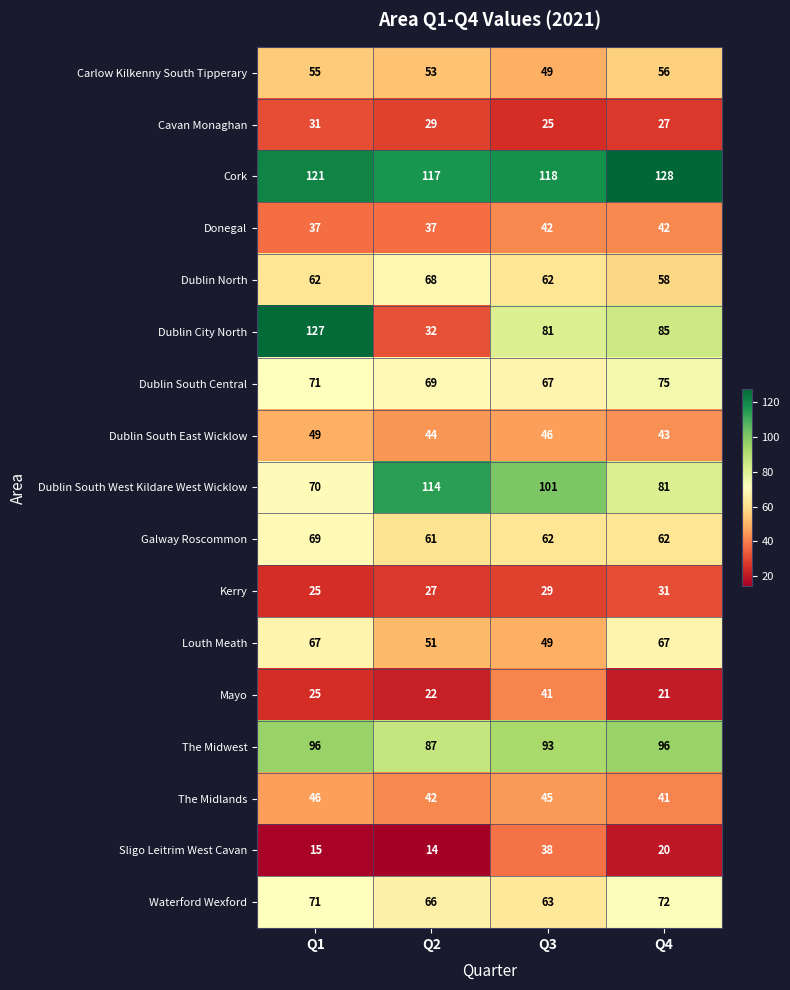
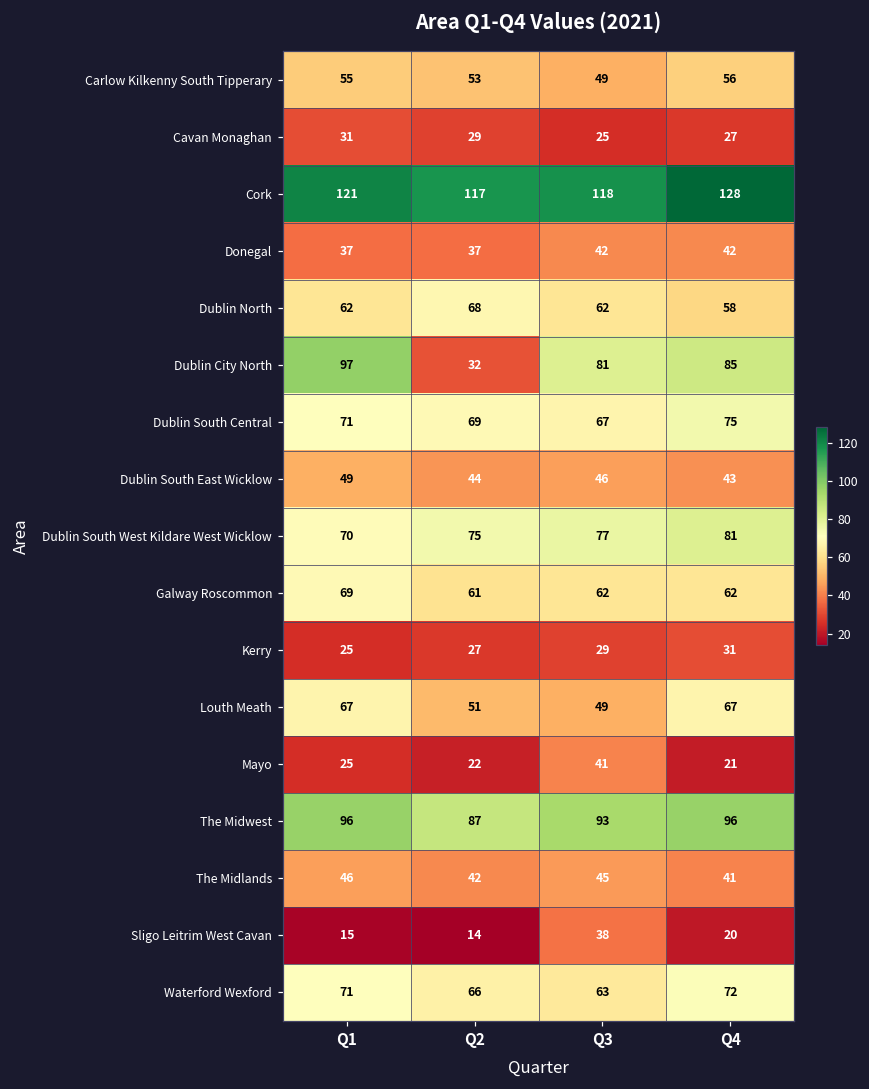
Dublin City North, Q1: 127 -> 97
Dublin South West Kildare West Wicklow, Q2: 114 -> 75
Dublin South West Kildare West Wicklow, Q3: 101 -> 77
